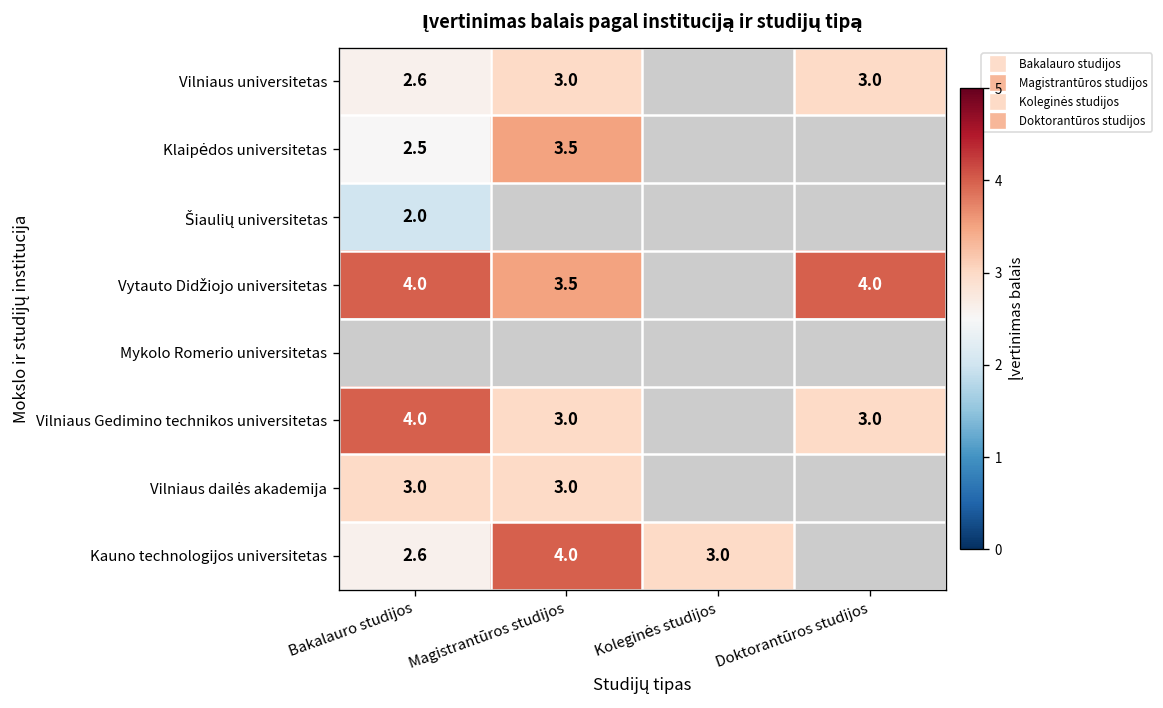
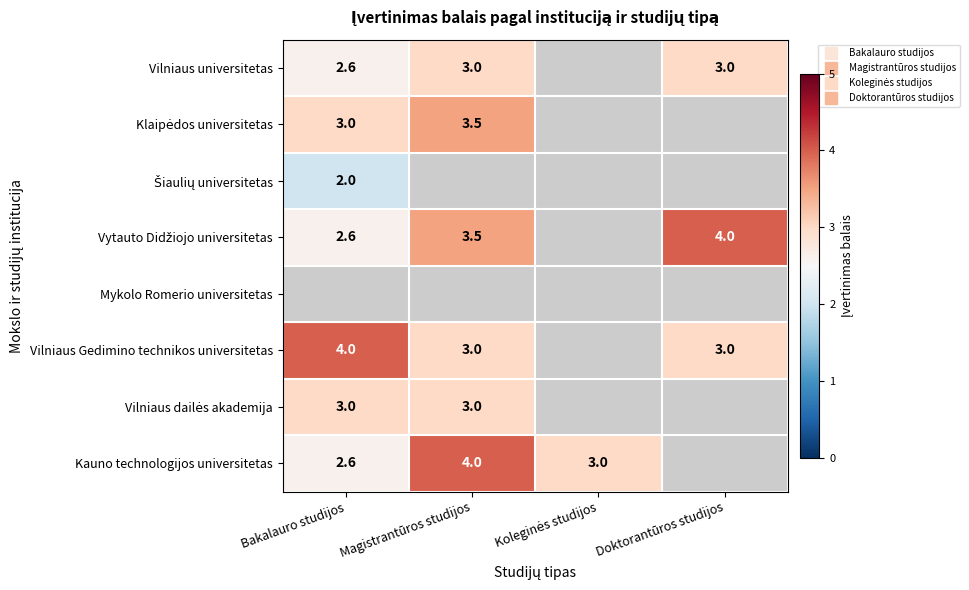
Klaipėdos universitetas, Bakalauro studijos: 2.5 -> 3.0
Vytauto Didžiojo universitetas, Bakalauro studijos: 4.0 -> 2.6
